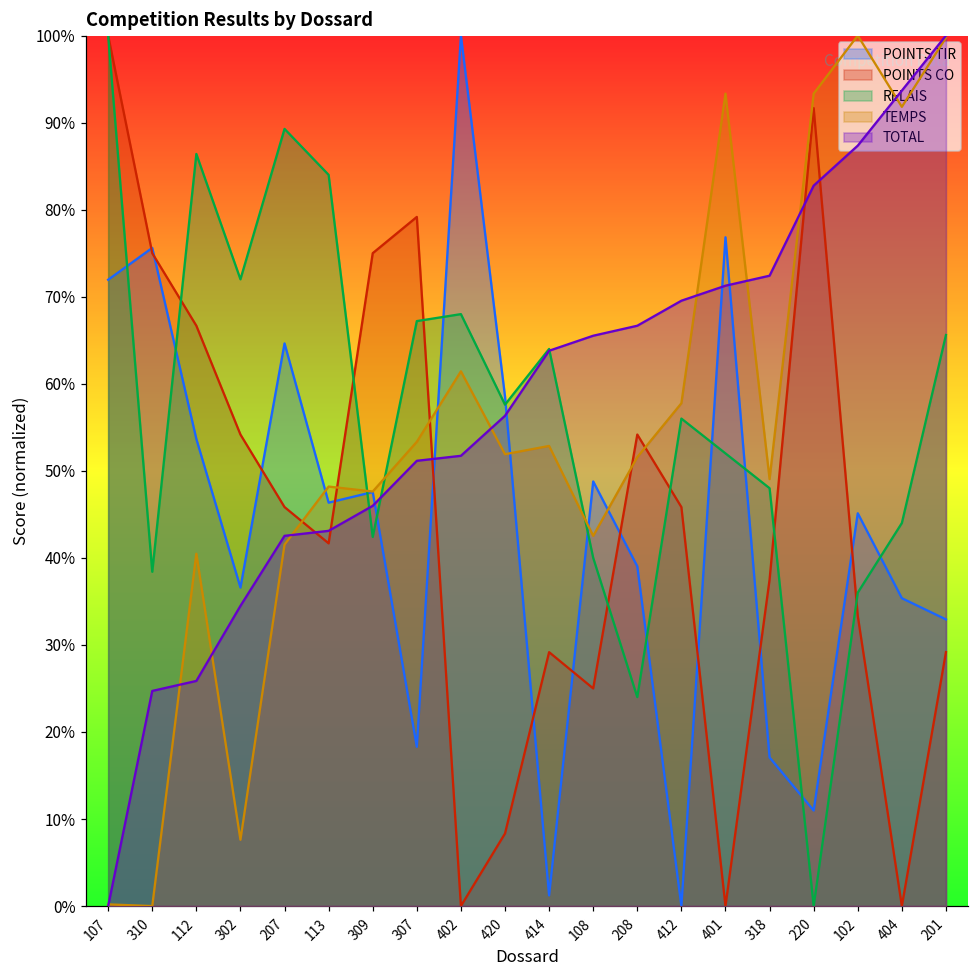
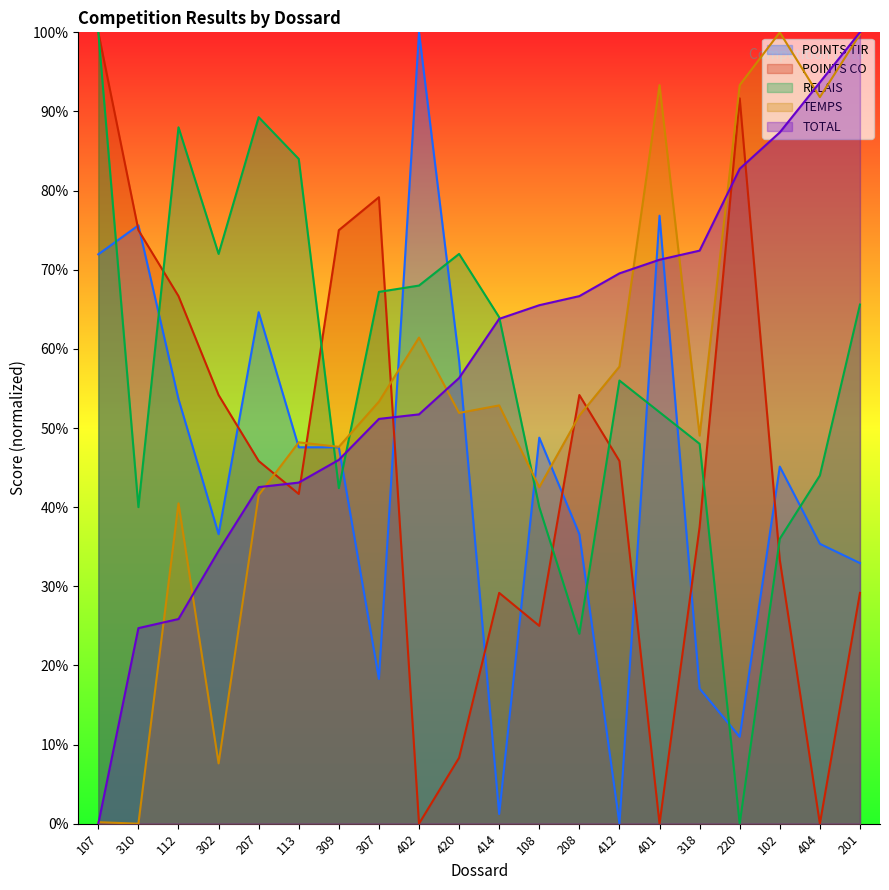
RELAIS, 310: 38% -> 40%
RELAIS, 112: 86% -> 88%
POINTS TIR, 113: 46% -> 48%
RELAIS, 420: 58% -> 72%
POINTS TIR, 208: 39% -> 37%
